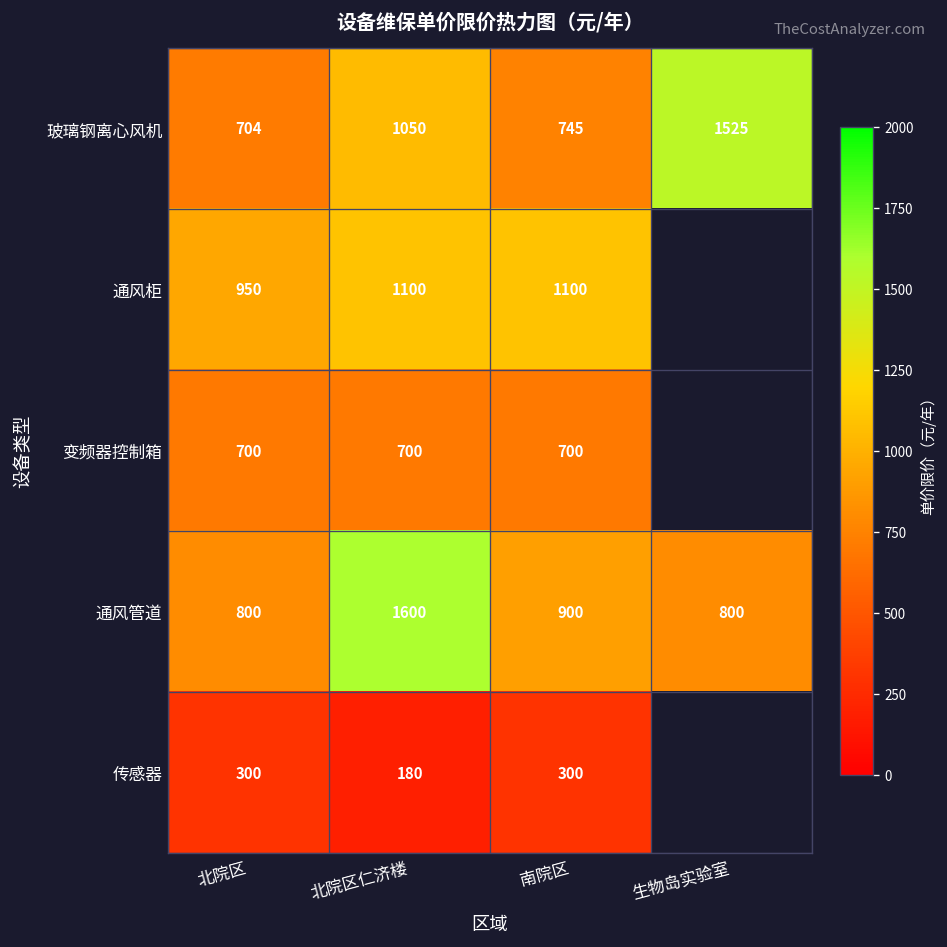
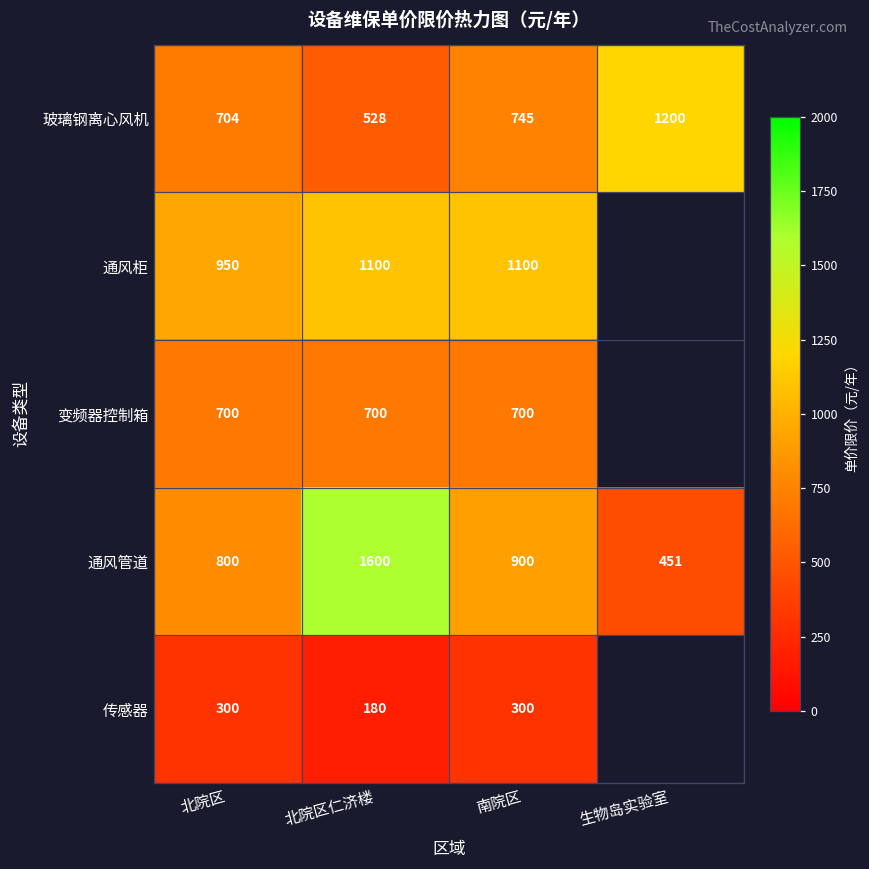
玻璃钢离心风机, 北院区仁济楼: 1050 -> 528
玻璃钢离心风机, 生物岛实验室: 1525 -> 1200
通风管道, 生物岛实验室: 800 -> 451
